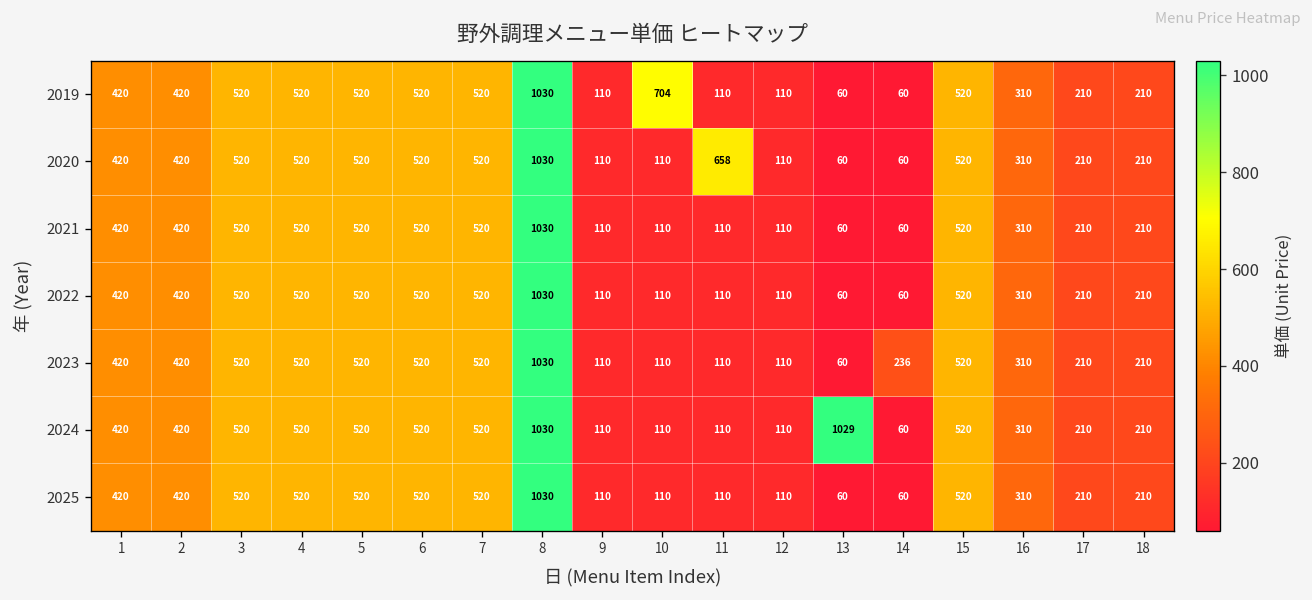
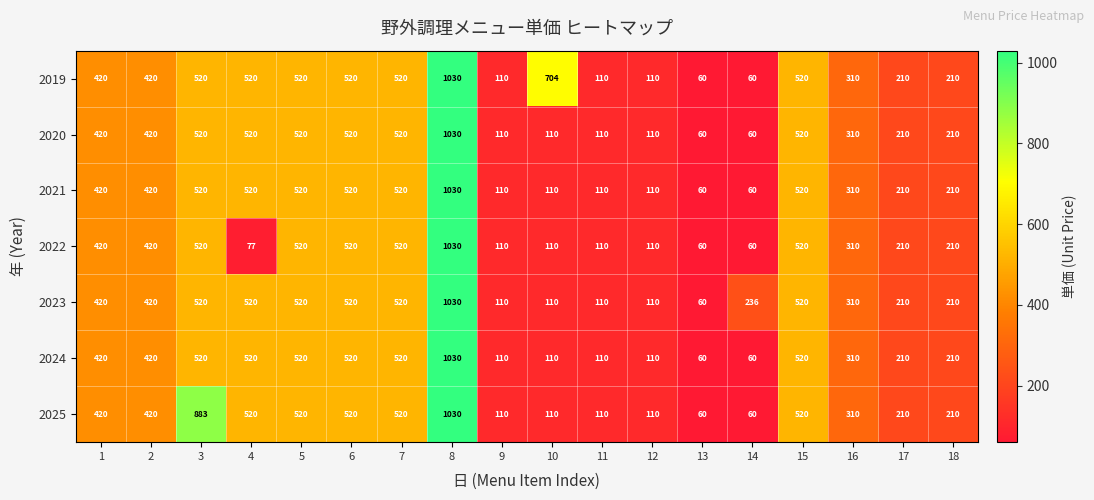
2020, 11: 658 -> 110
2022, 4: 520 -> 77
2024, 13: 1029 -> 60
2025, 3: 520 -> 883
